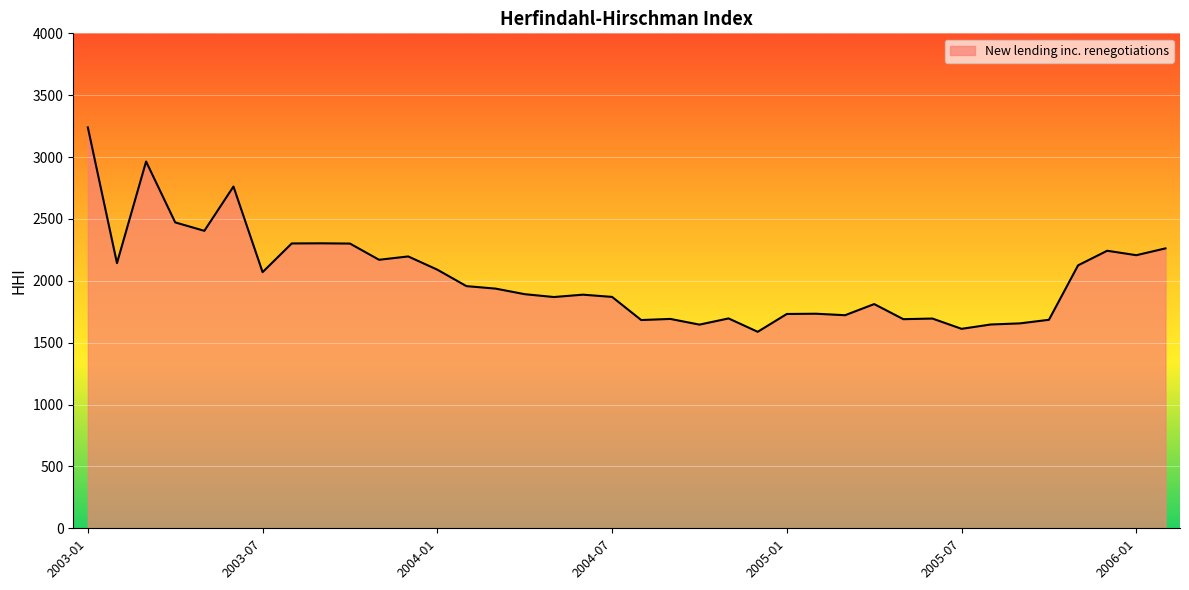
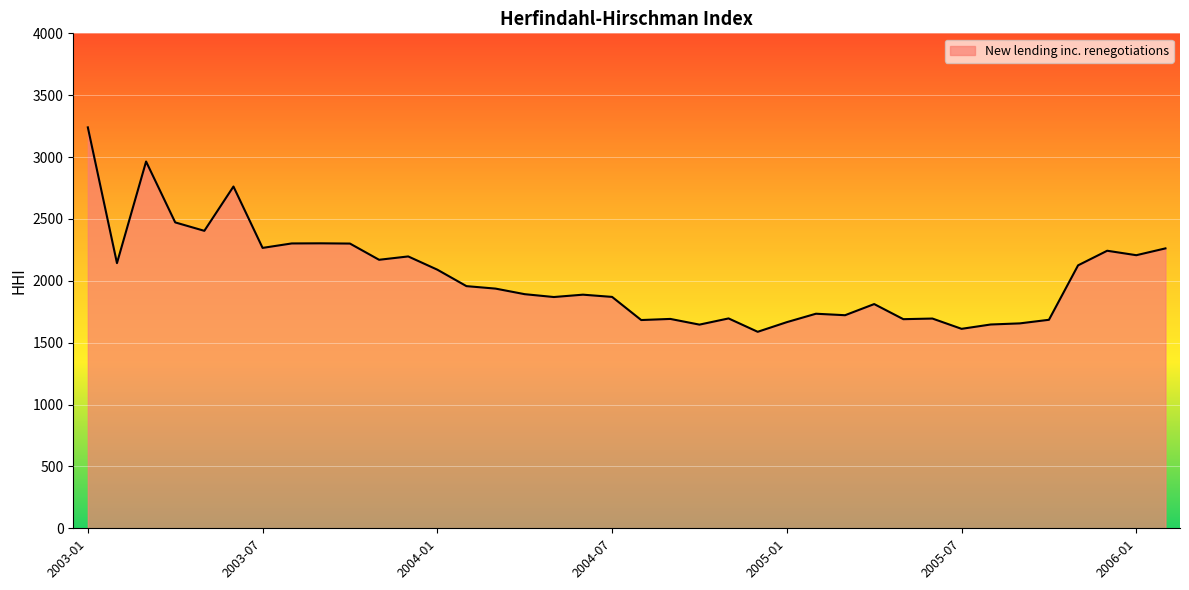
2003-07: 2070 -> 2270
2005-01: 1730 -> 1670
